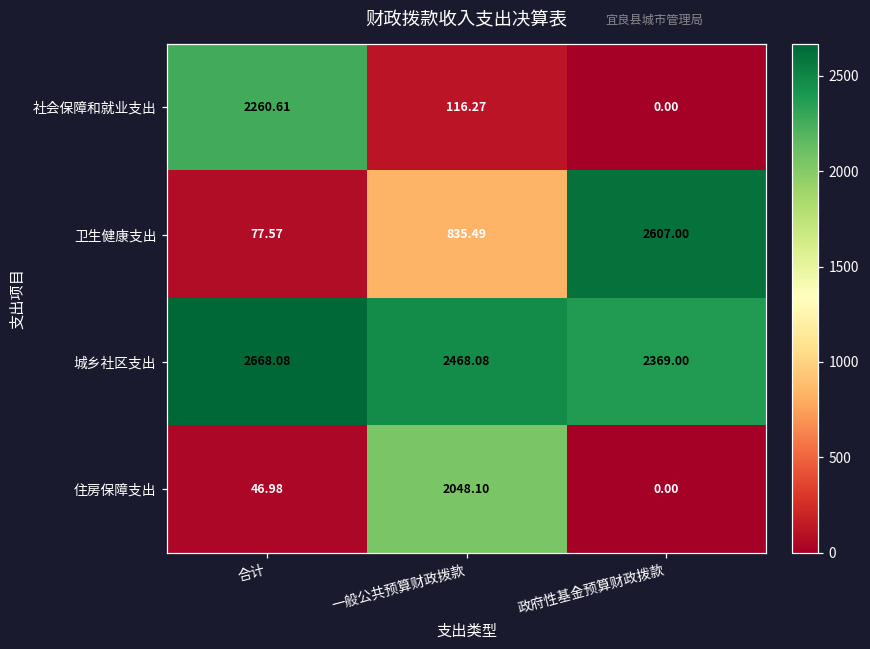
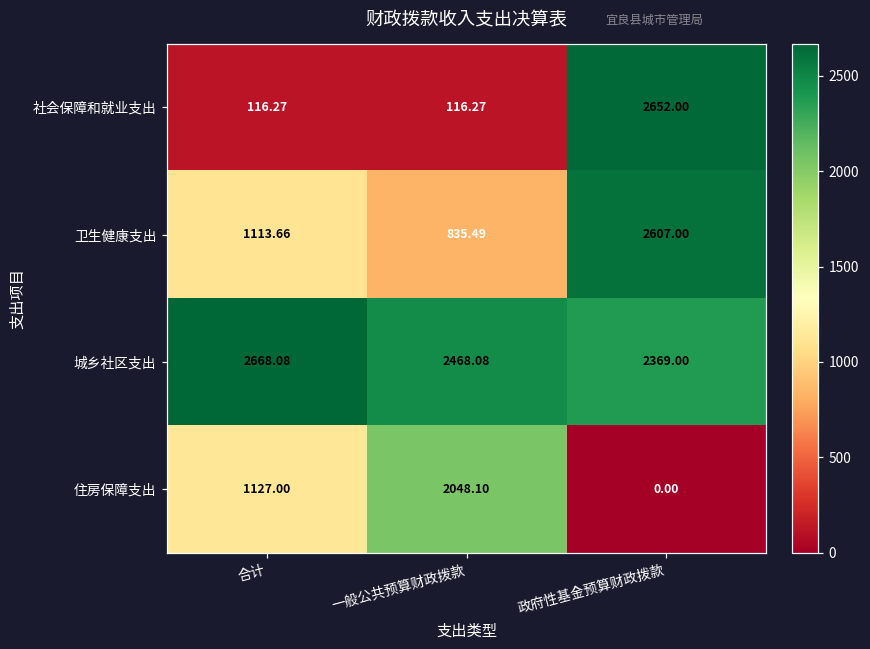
社会保障和就业支出, 合计: 2260.61 -> 116.27
社会保障和就业支出, 政府性基金预算财政拨款: 0.00 -> 2652.00
卫生健康支出, 合计: 77.57 -> 1113.66
住房保障支出, 合计: 46.98 -> 1127.00
